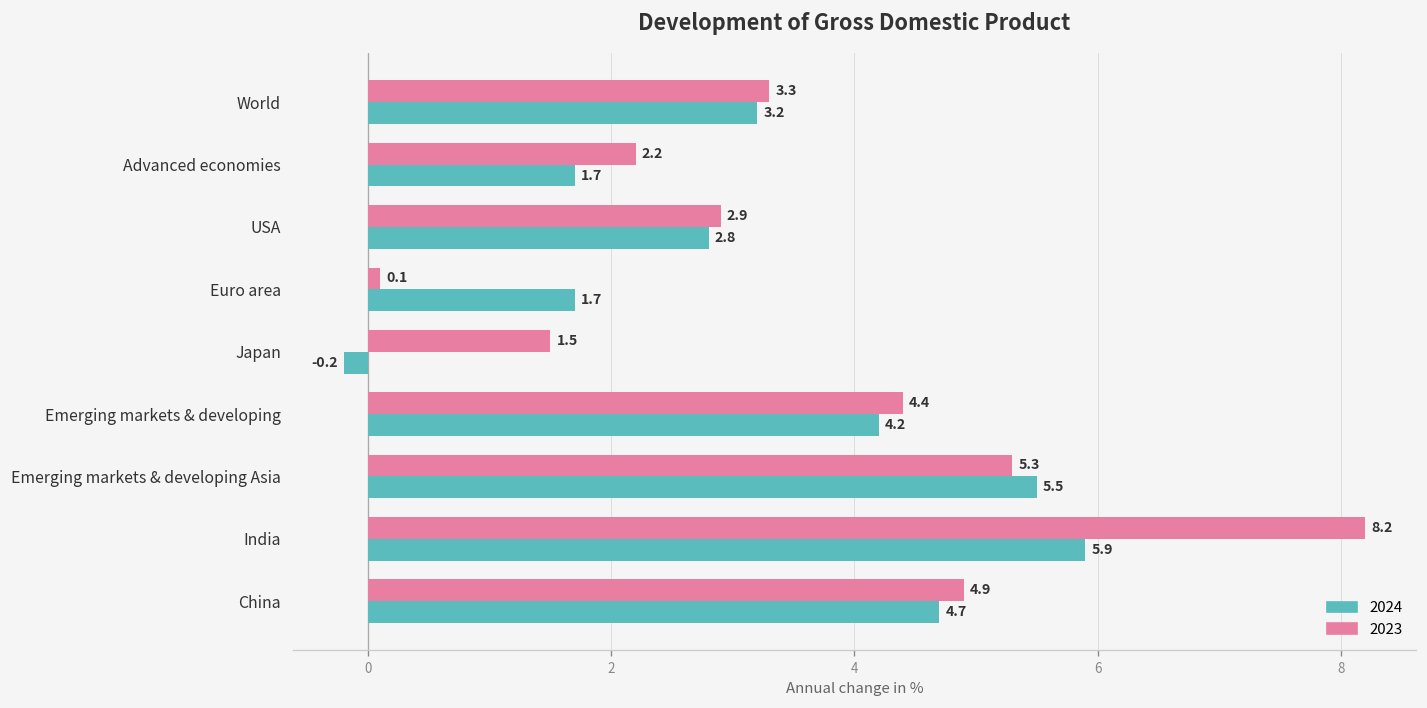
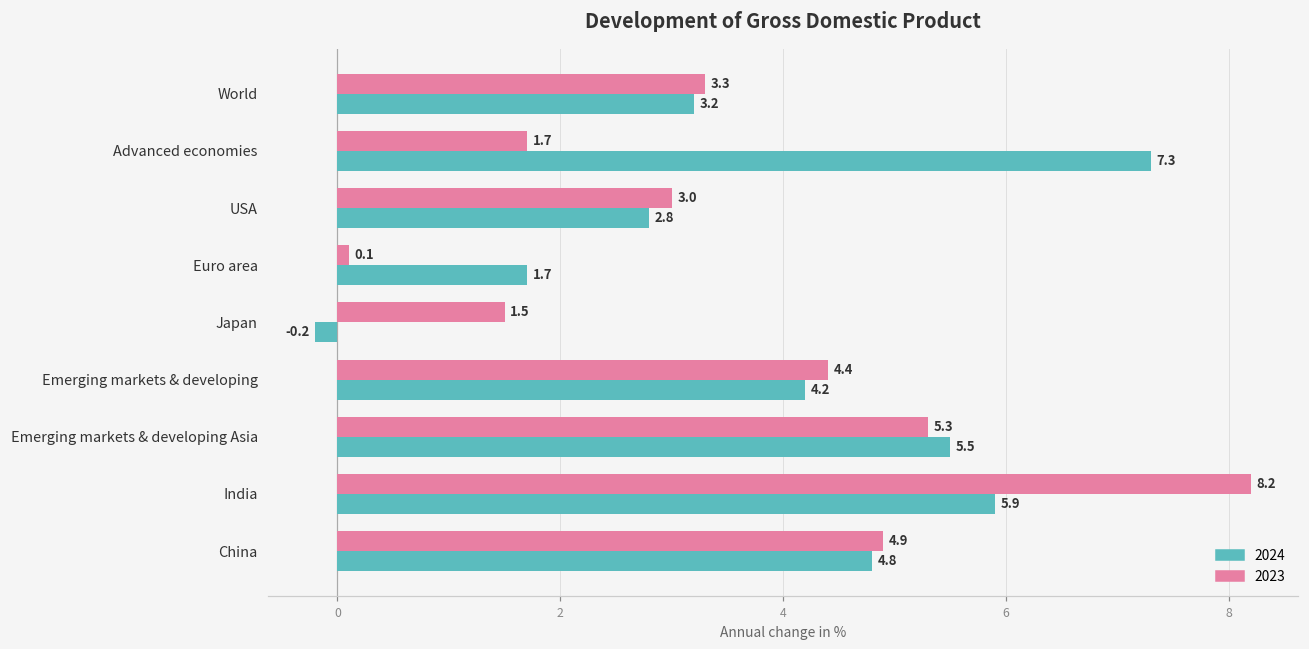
2023, Advanced economies: 2.2 -> 1.7
2024, Advanced economies: 1.7 -> 7.3
2023, USA: 2.9 -> 3.0
2024, China: 4.7 -> 4.8
